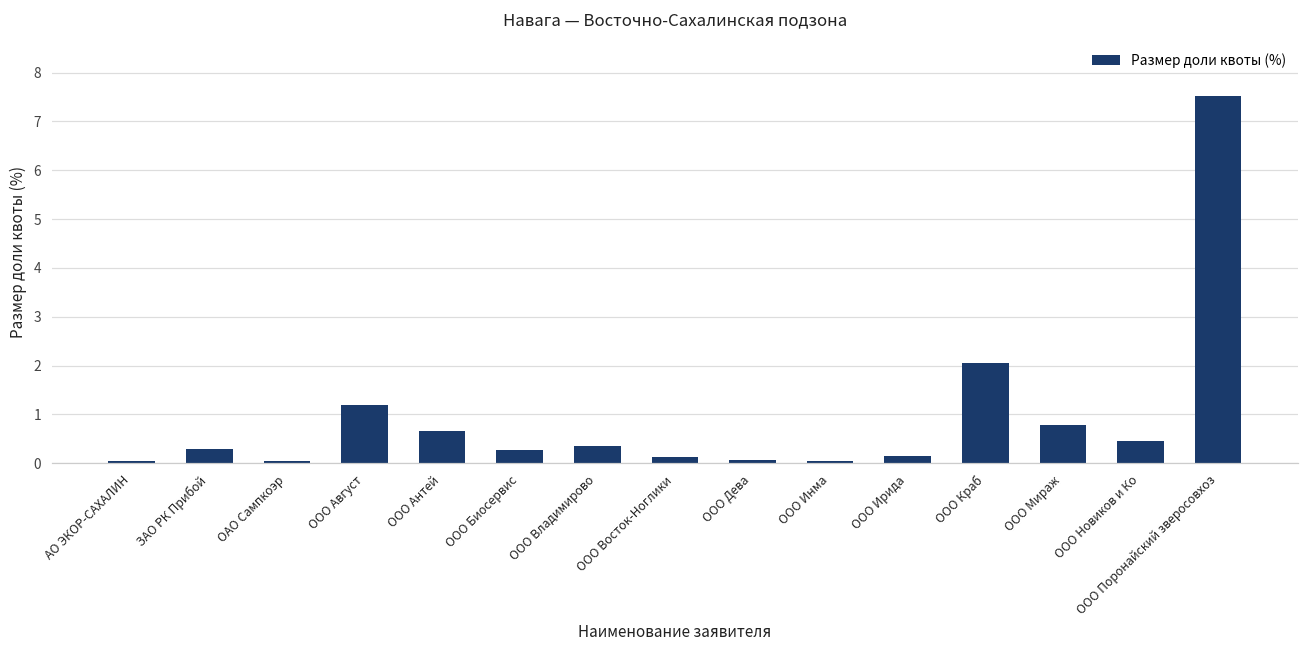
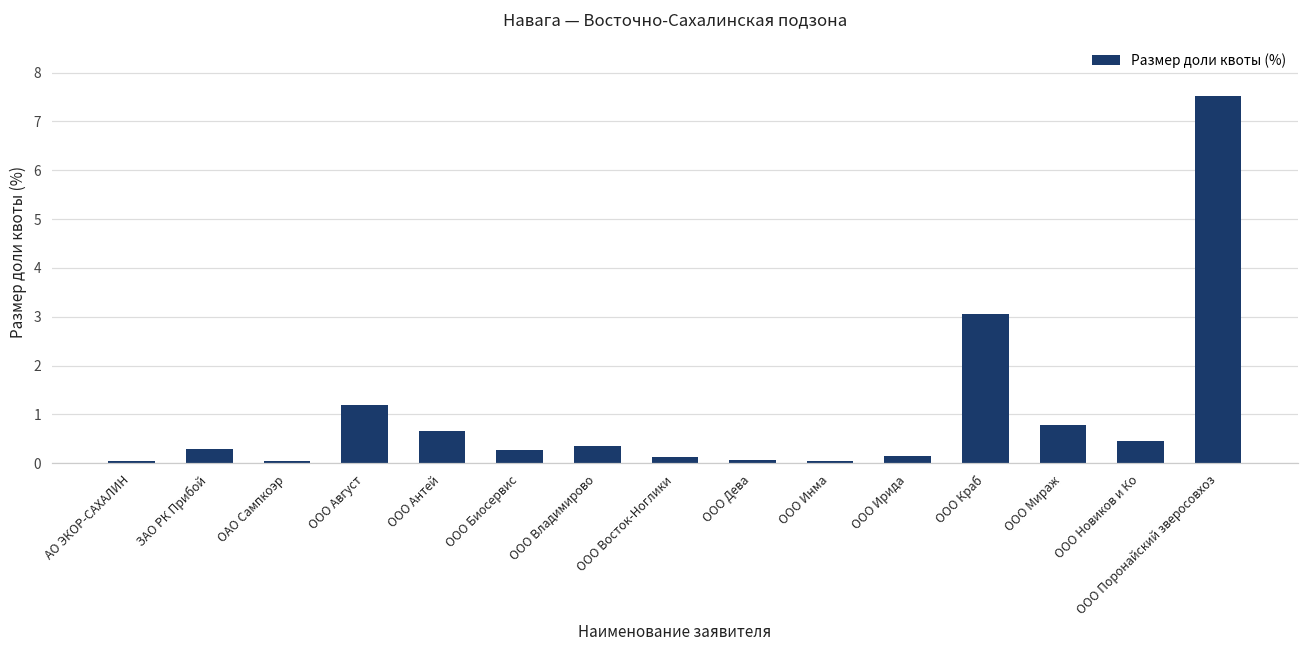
ООО Краб: 2.1 -> 3.0
